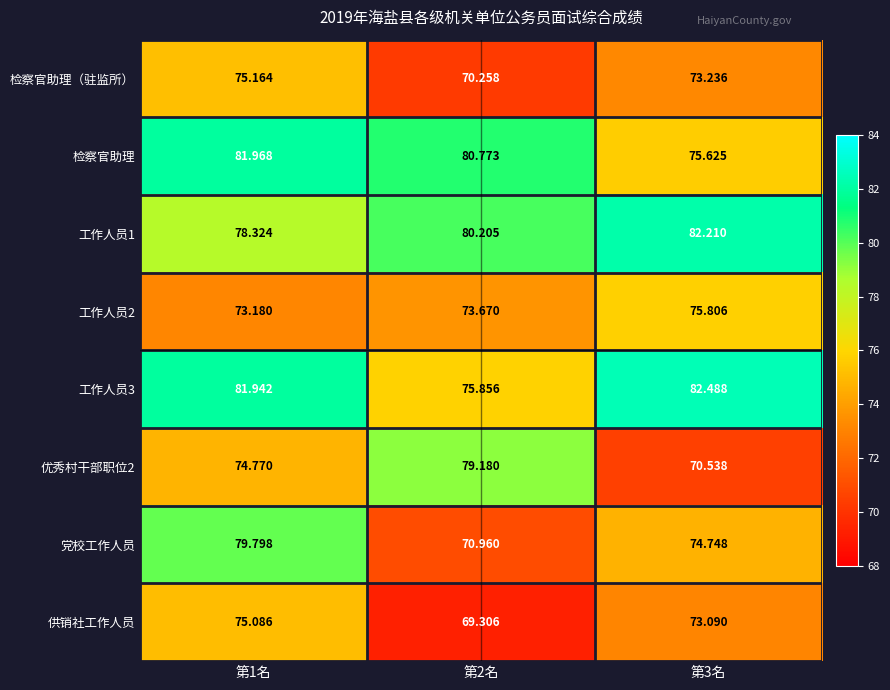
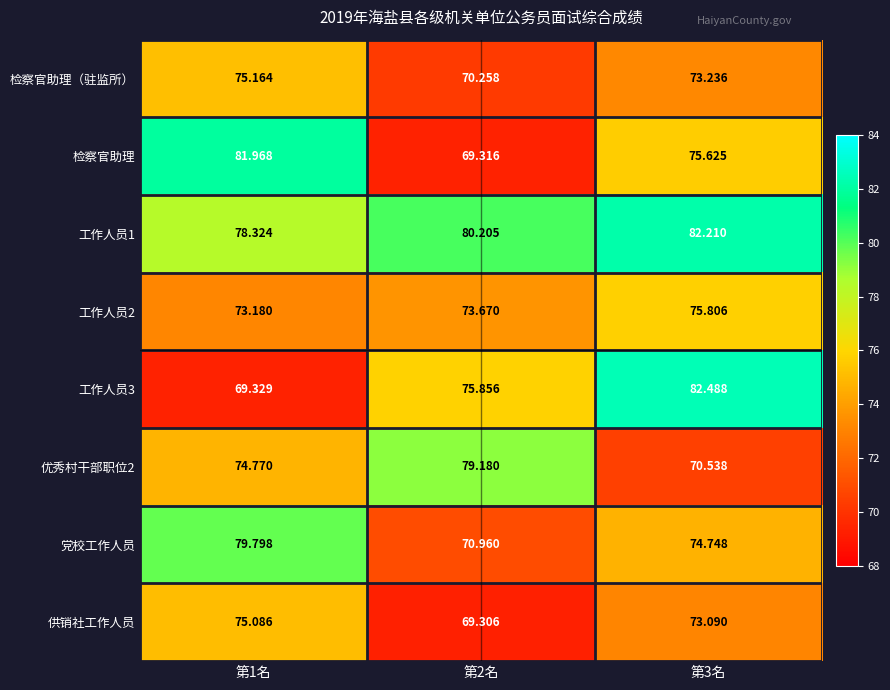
检察官助理, 第2名: 80.773 -> 69.316
工作人员3, 第1名: 81.942 -> 69.329
